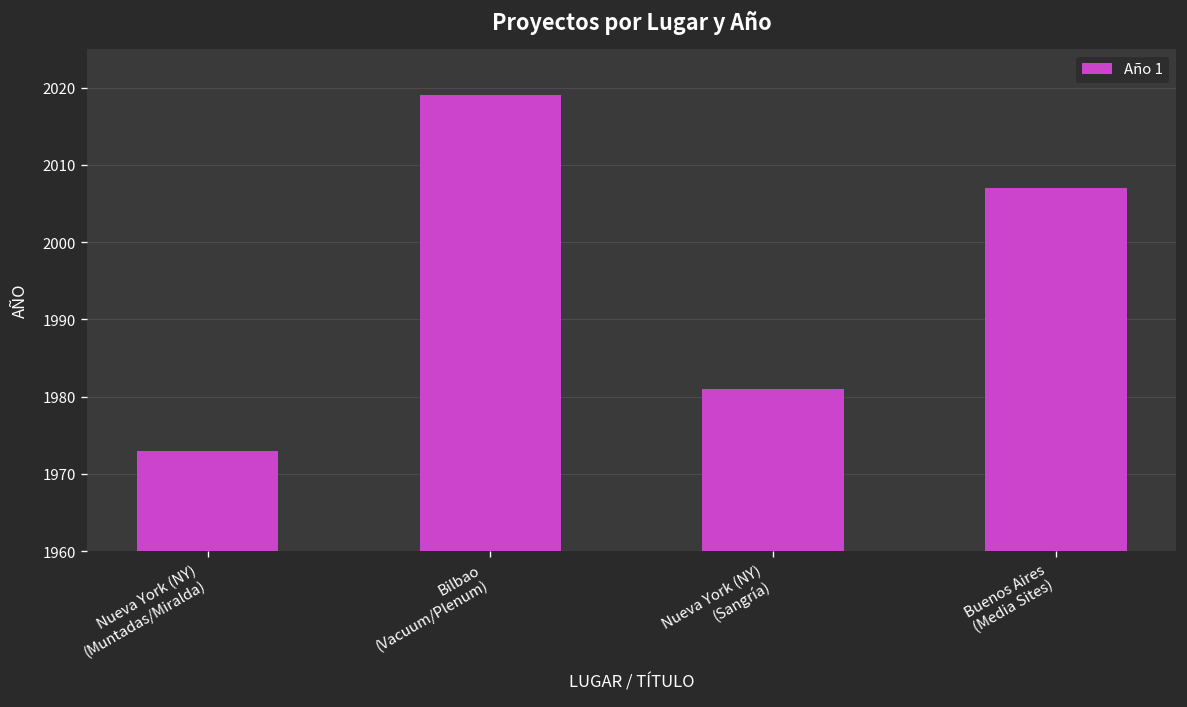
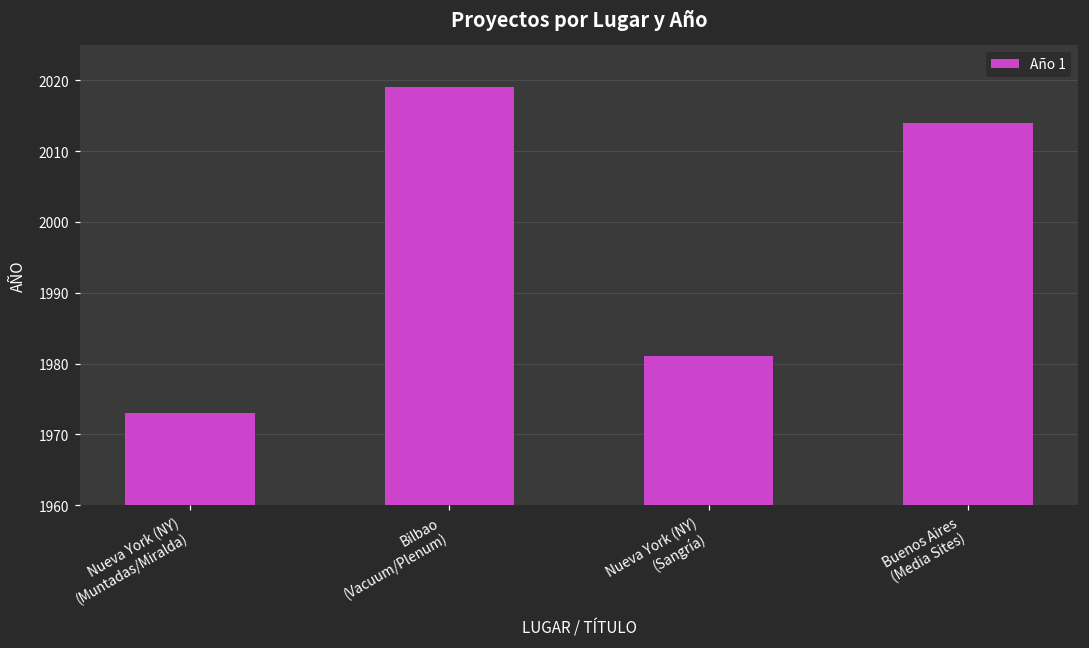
Buenos Aires (Media Sites): 2007 -> 2014
